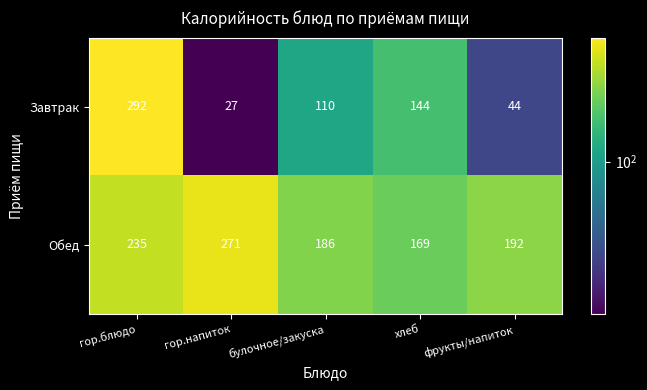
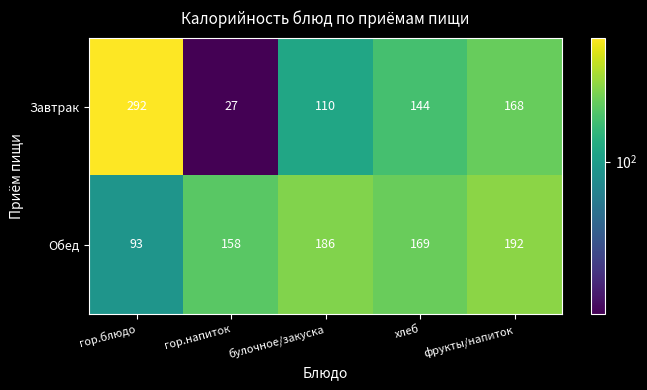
Завтрак, фрукты/напиток: 44 -> 168
Обед, гор.блюдо: 235 -> 93
Обед, гор.напиток: 271 -> 158
